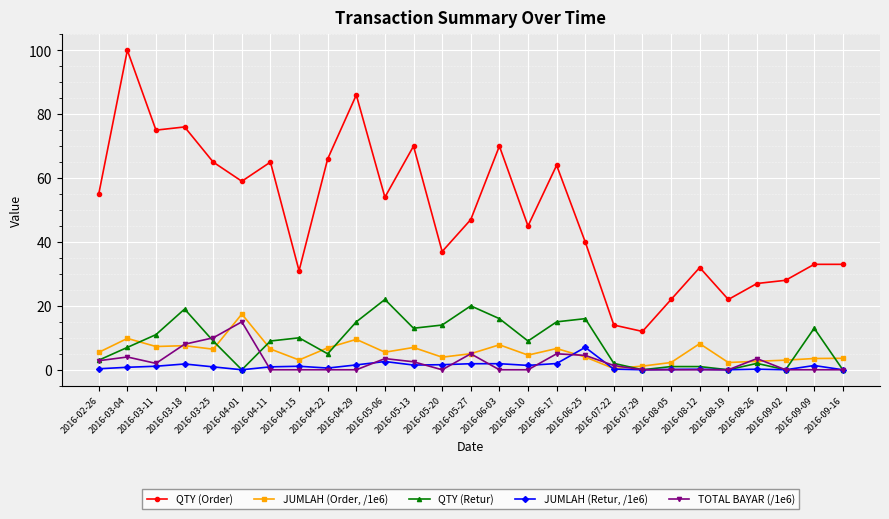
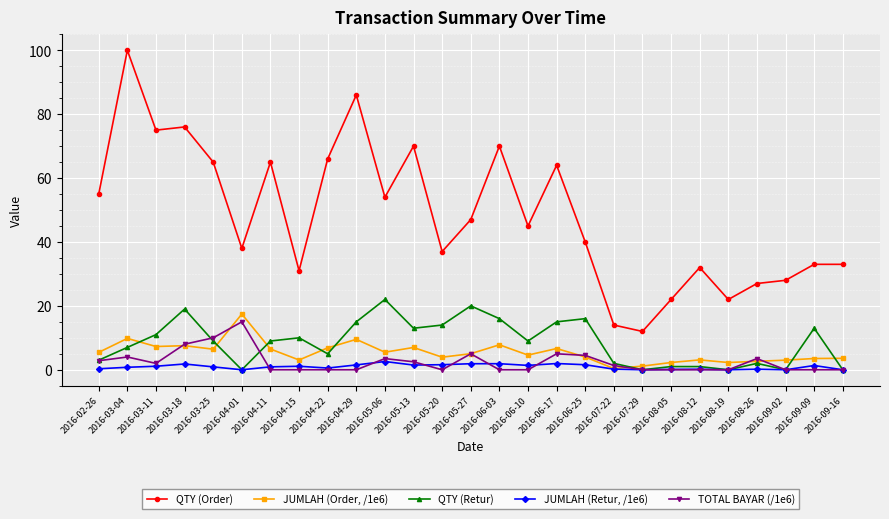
QTY (Order), 2016-04-01: 59 -> 38
JUMLAH (Retur, /1e6), 2016-06-25: 7 -> 2
JUMLAH (Order, /1e6), 2016-08-12: 8 -> 3
